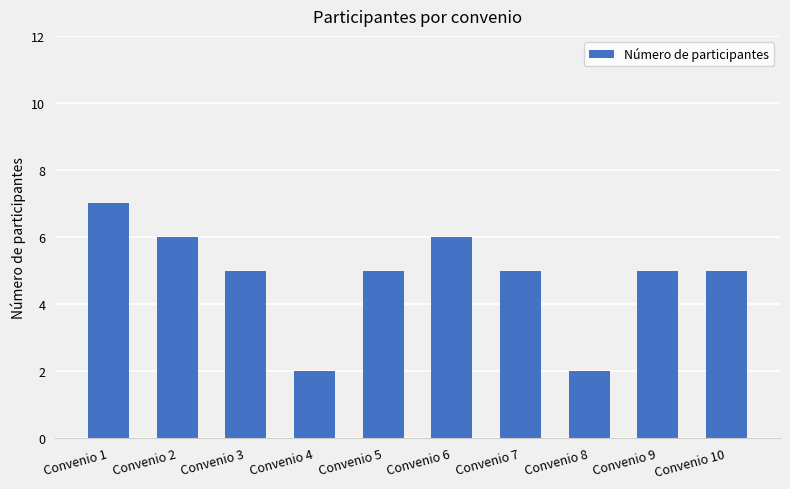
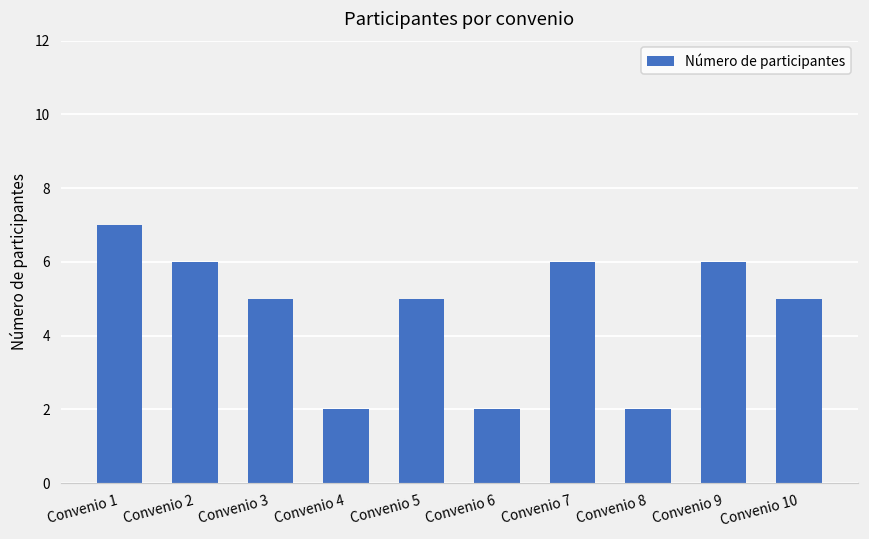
Convenio 6: 6 -> 2
Convenio 7: 5 -> 6
Convenio 9: 5 -> 6
